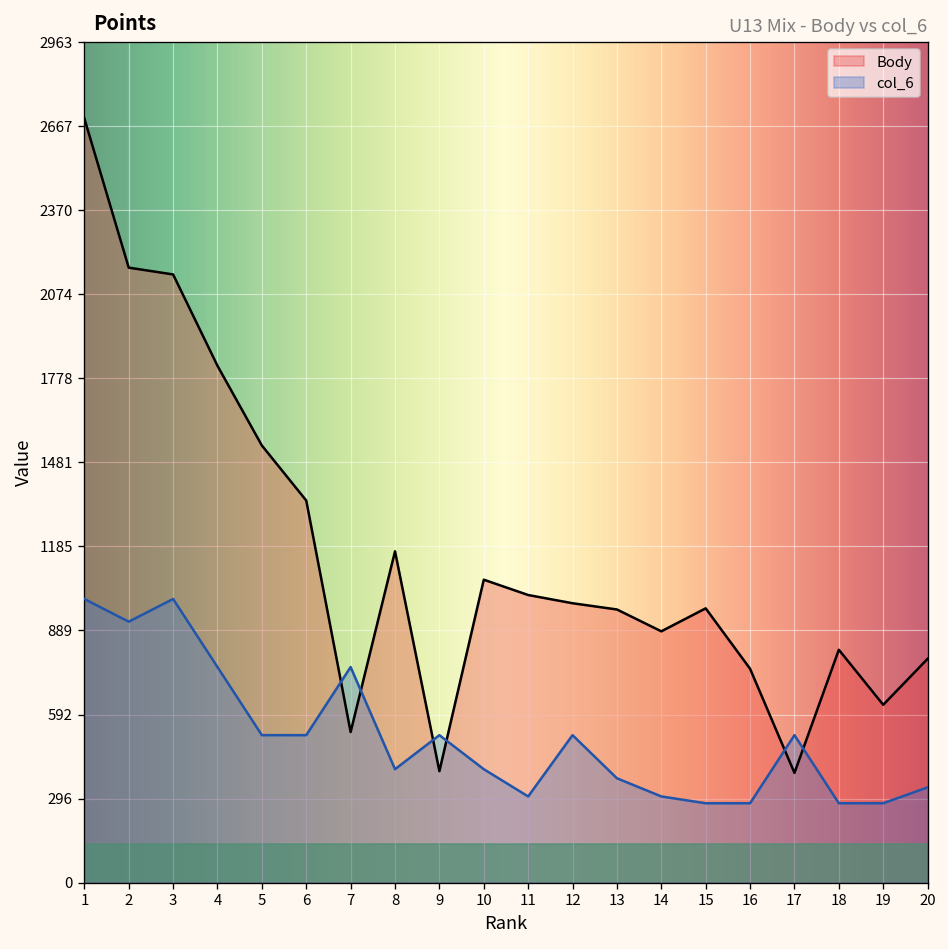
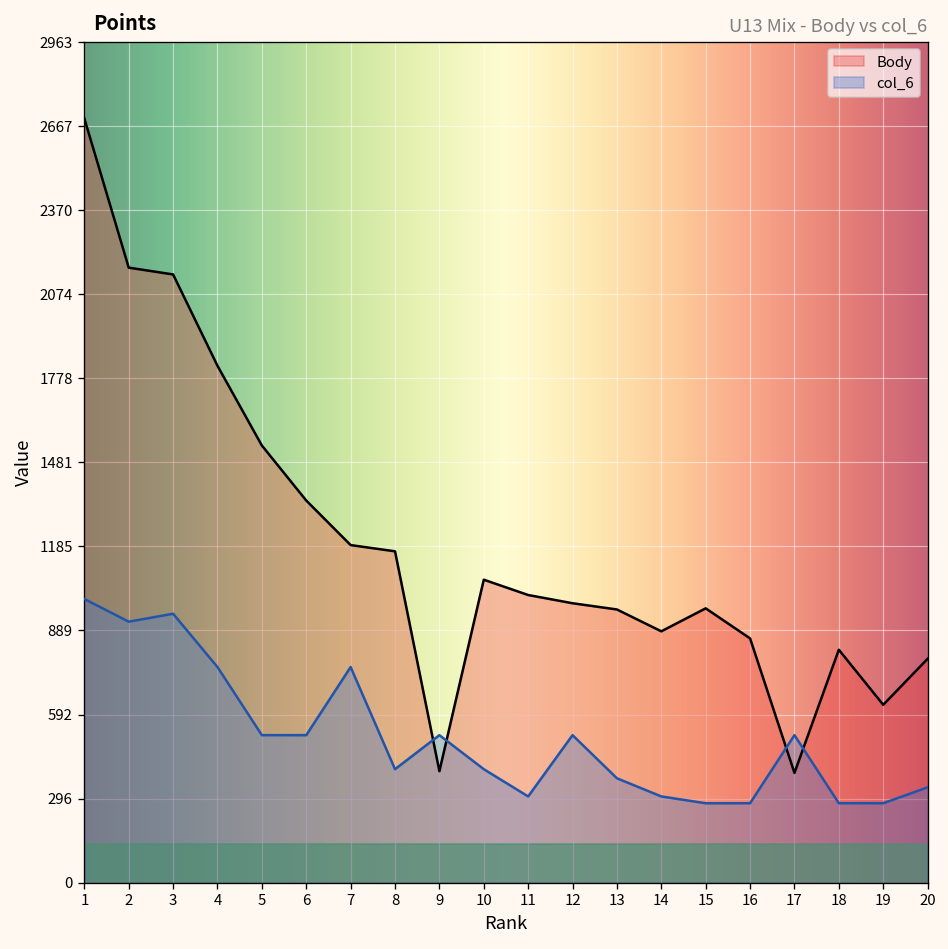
col_6, 3: 1000 -> 950
Body, 7: 530 -> 1190
Body, 16: 750 -> 860
